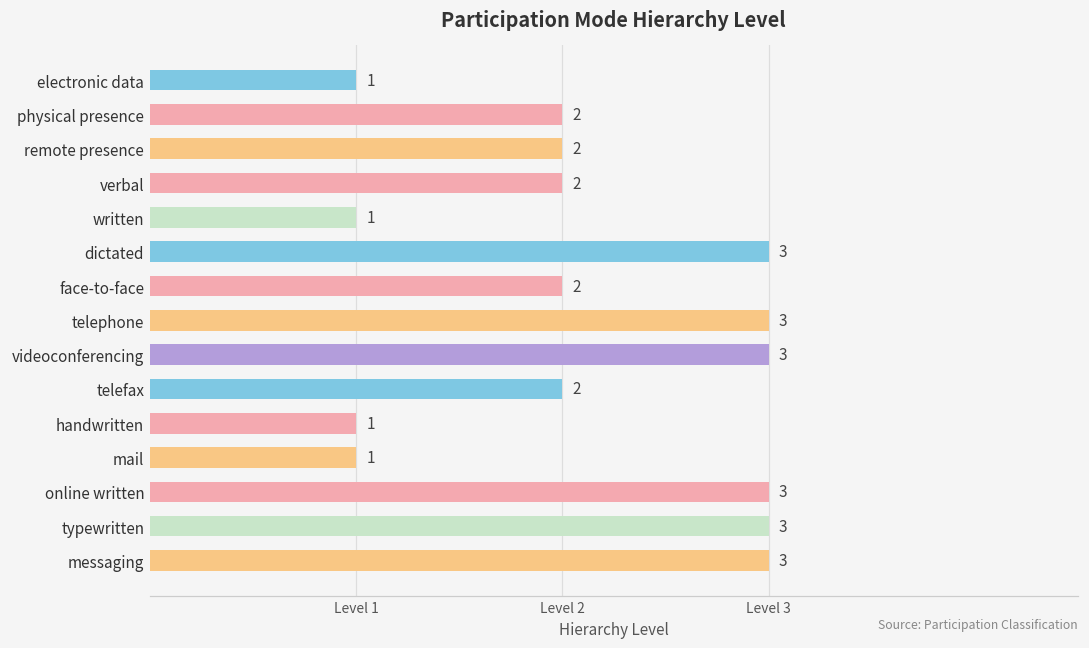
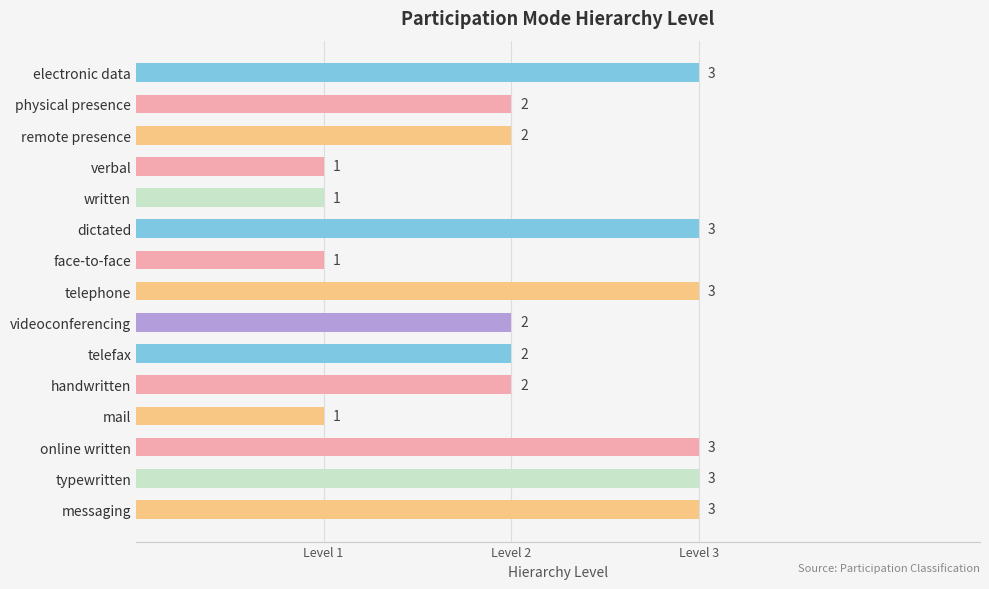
electronic data: 1 -> 3
verbal: 2 -> 1
face-to-face: 2 -> 1
videoconferencing: 3 -> 2
handwritten: 1 -> 2
